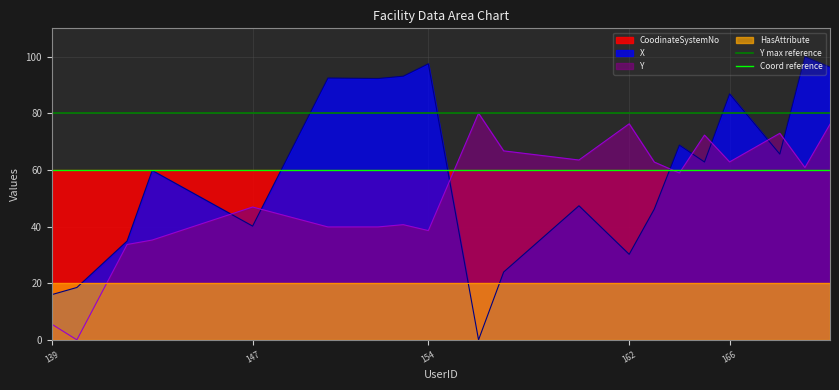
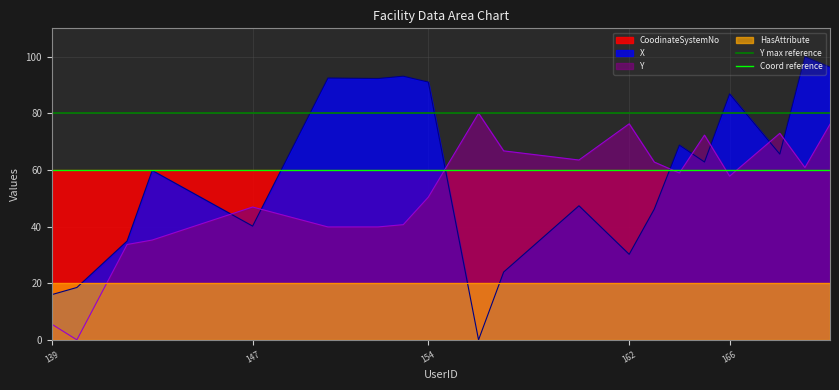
X, 154: 97 -> 91
Y, 154: 39 -> 50
Y, 166: 63 -> 58
